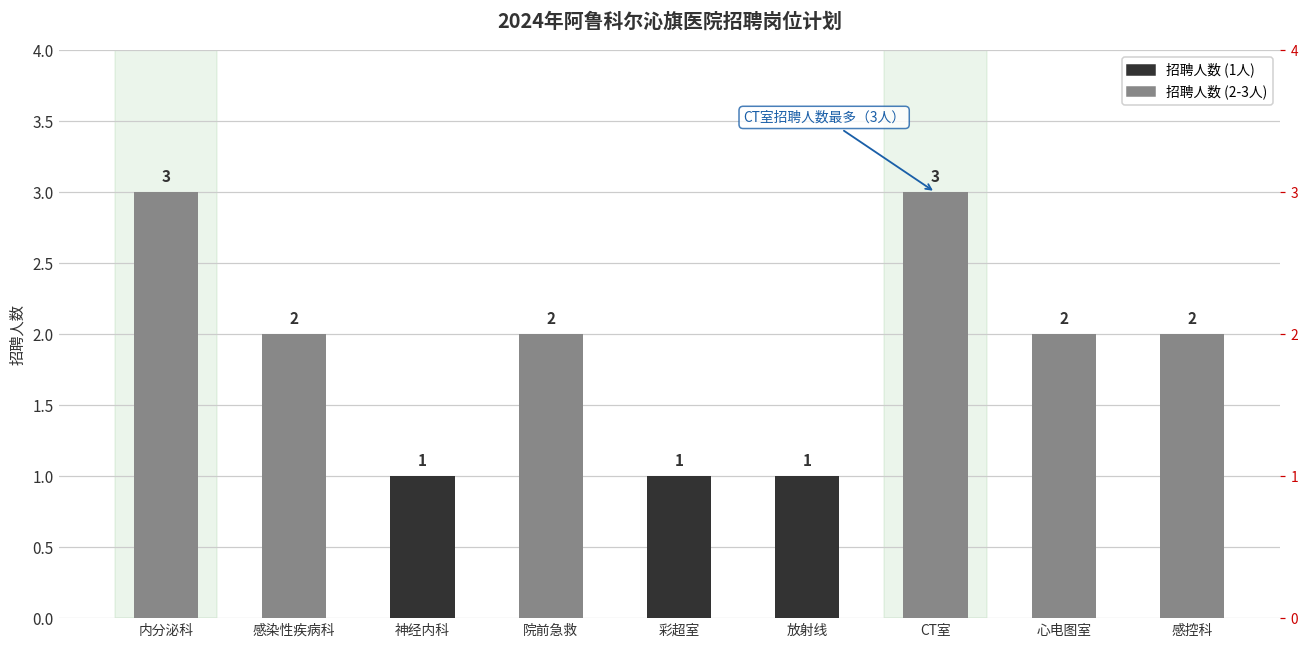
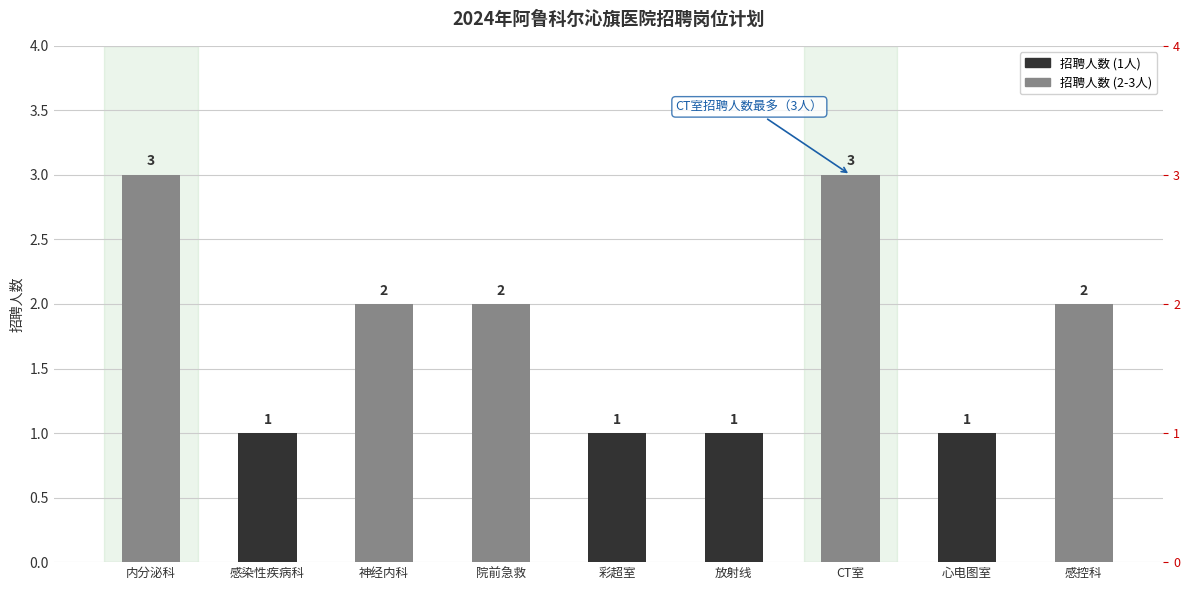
感染性疾病科: 2 -> 1
神经内科: 1 -> 2
心电图室: 2 -> 1
